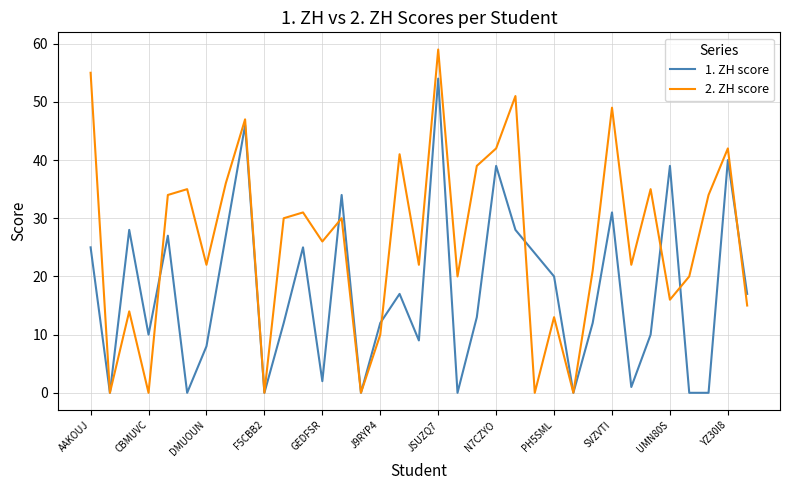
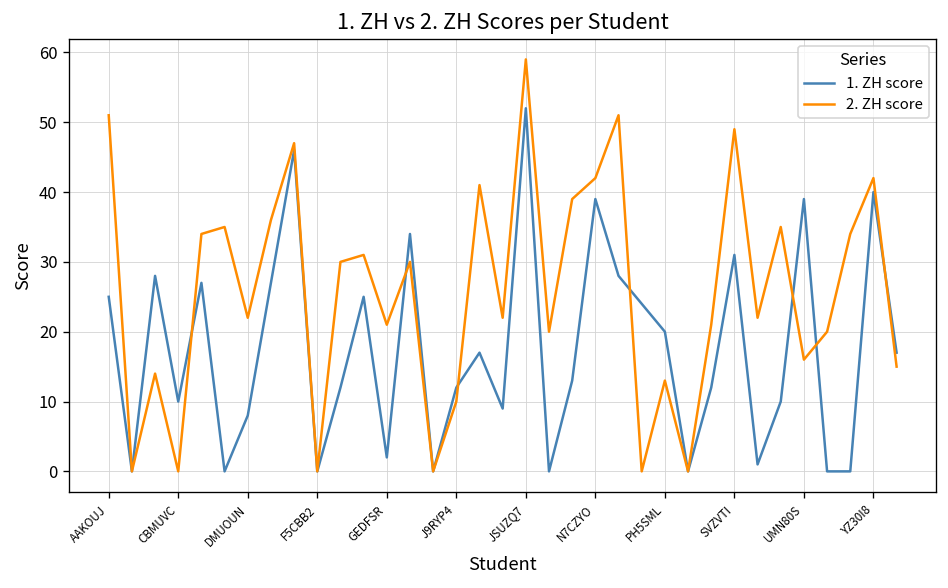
2. ZH score, AAKOUJ: 55 -> 51
2. ZH score, GEDFSR: 26 -> 21
1. ZH score, JSUZQ7: 54 -> 52
